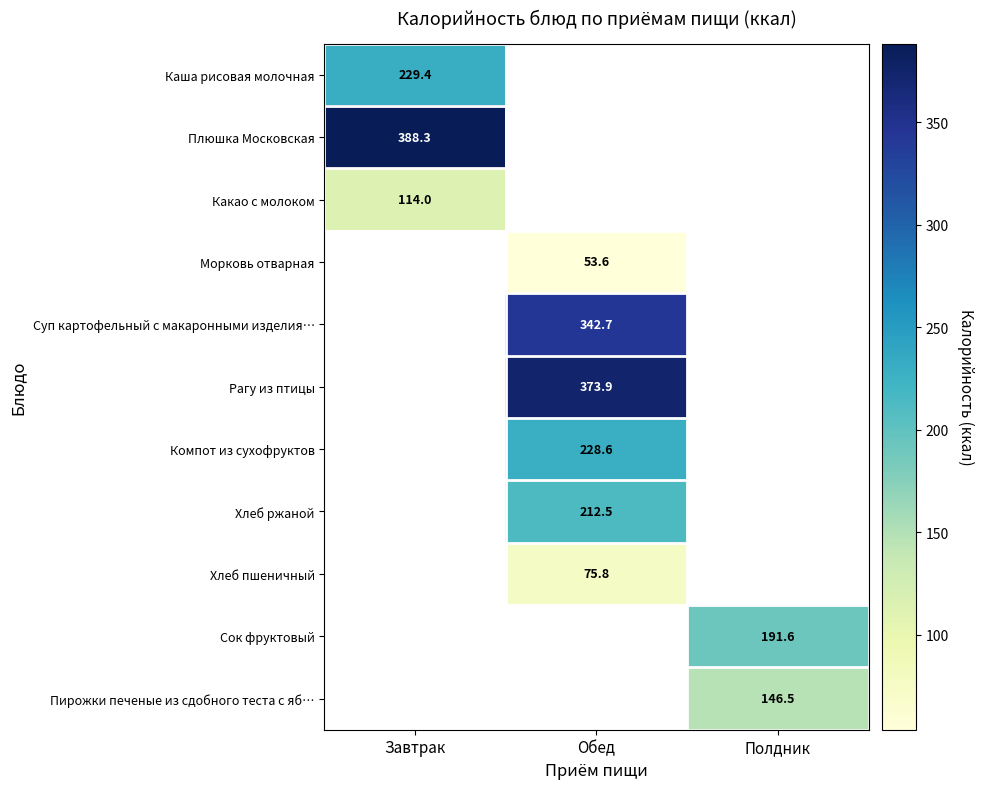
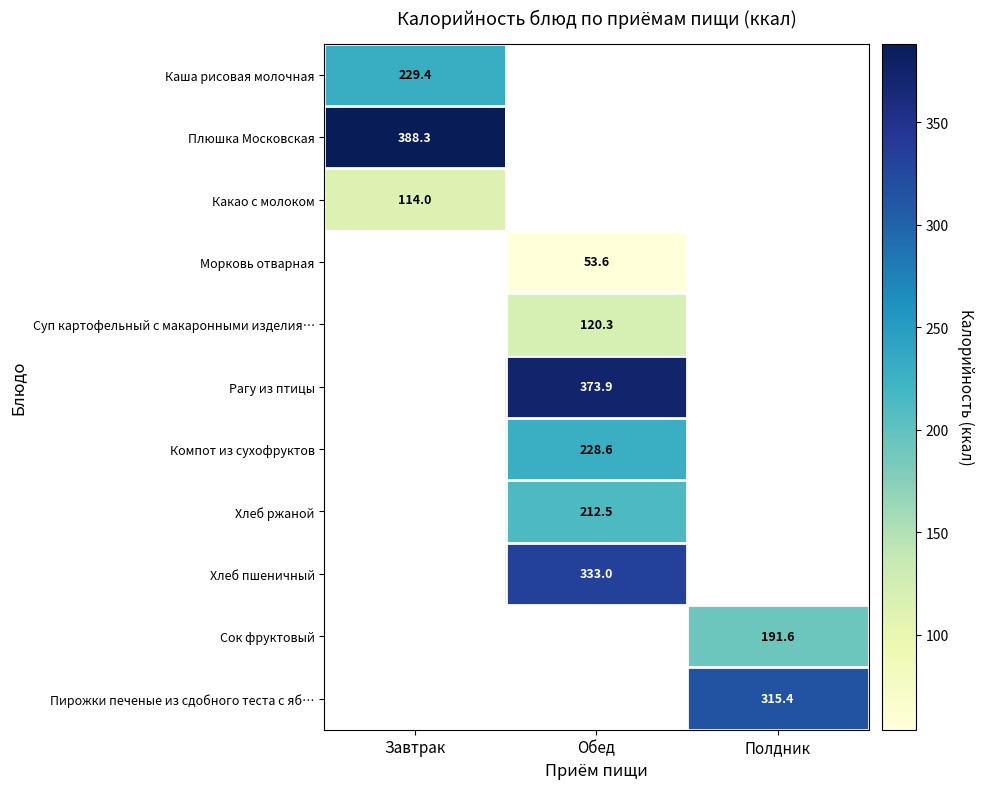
Суп картофельный с макаронными изделия…, Обед: 342.7 -> 120.3
Хлеб пшеничный, Обед: 75.8 -> 333.0
Пирожки печеные из сдобного теста с яб…, Полдник: 146.5 -> 315.4
